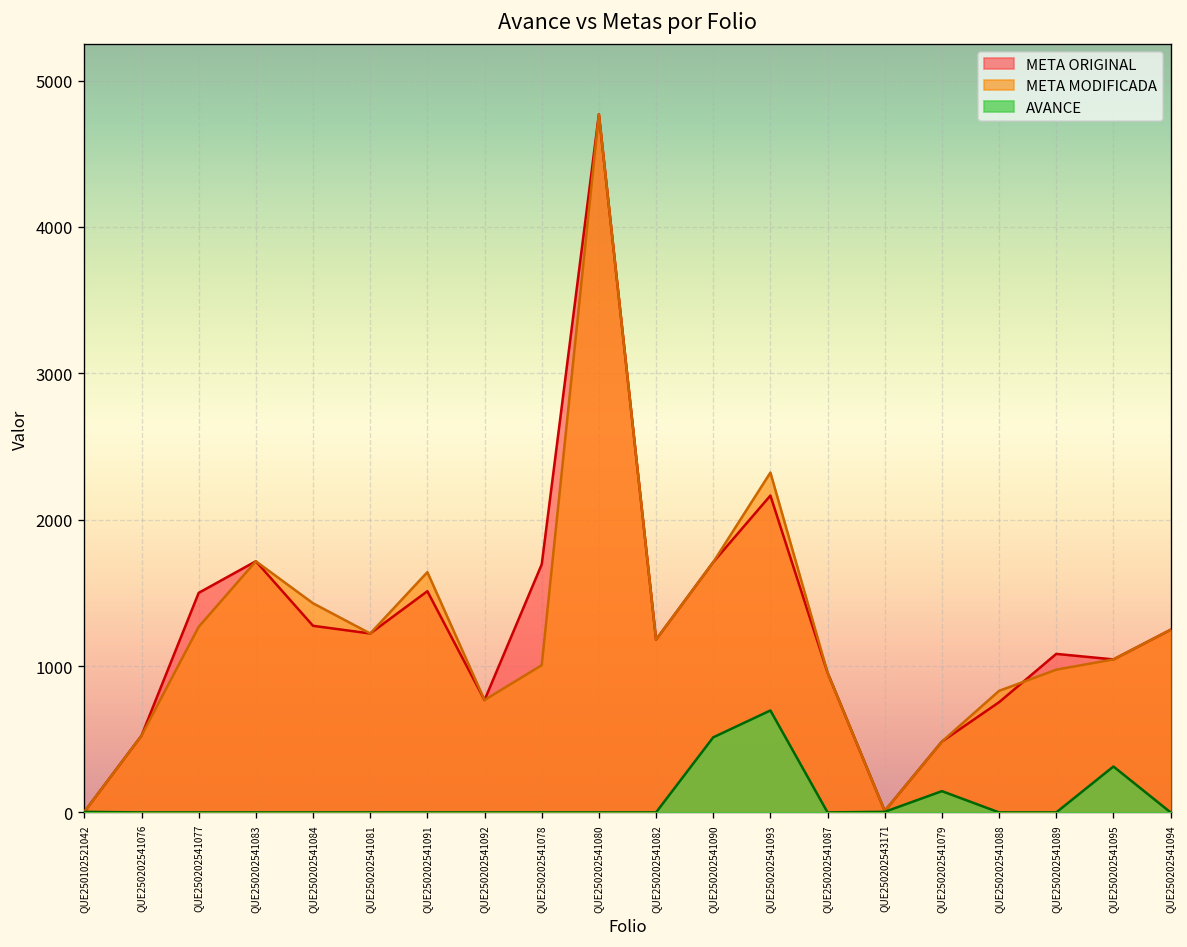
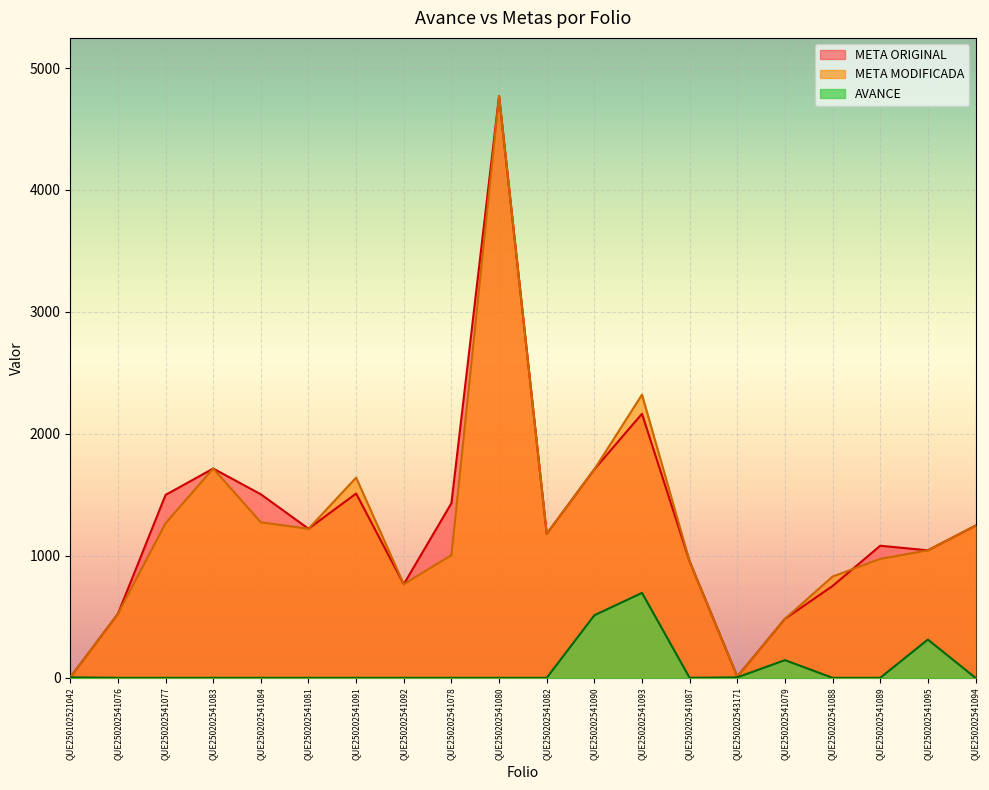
META ORIGINAL, QUE250202541084: 1280 -> 1510
META MODIFICADA, QUE250202541084: 1430 -> 1280
META ORIGINAL, QUE250202541078: 1690 -> 1430
